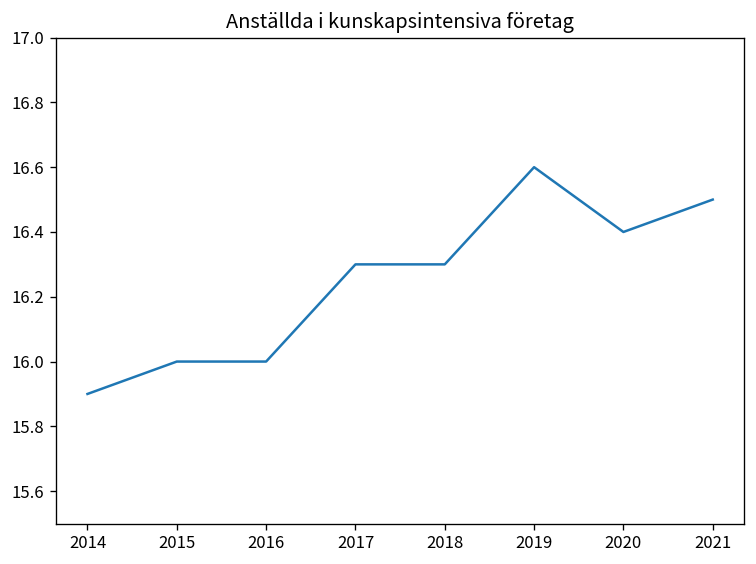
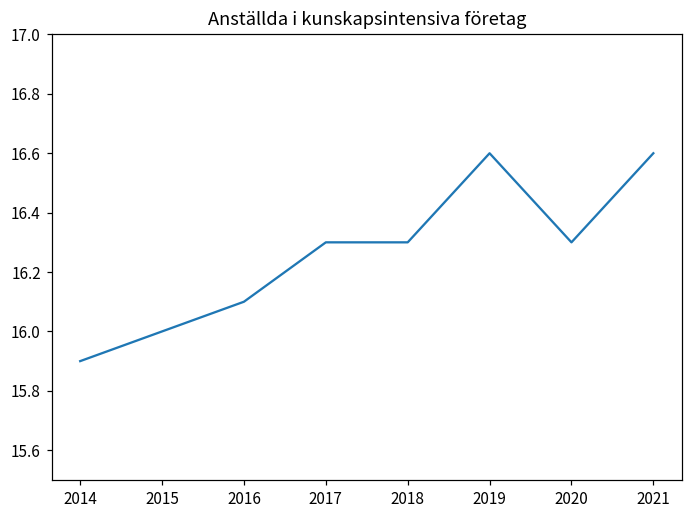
2016: 16.0 -> 16.1
2020: 16.4 -> 16.3
2021: 16.5 -> 16.6
